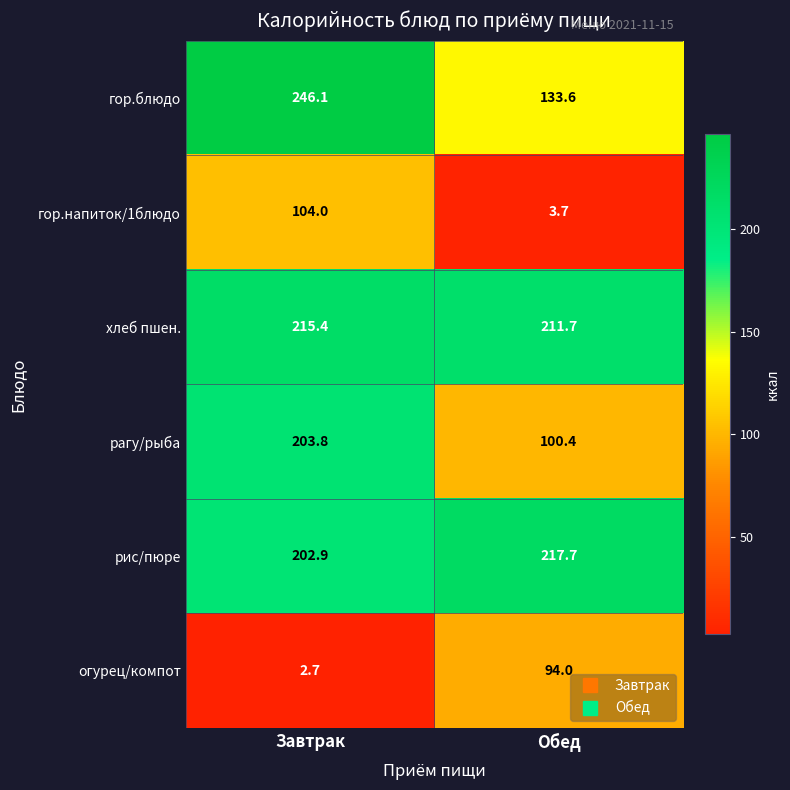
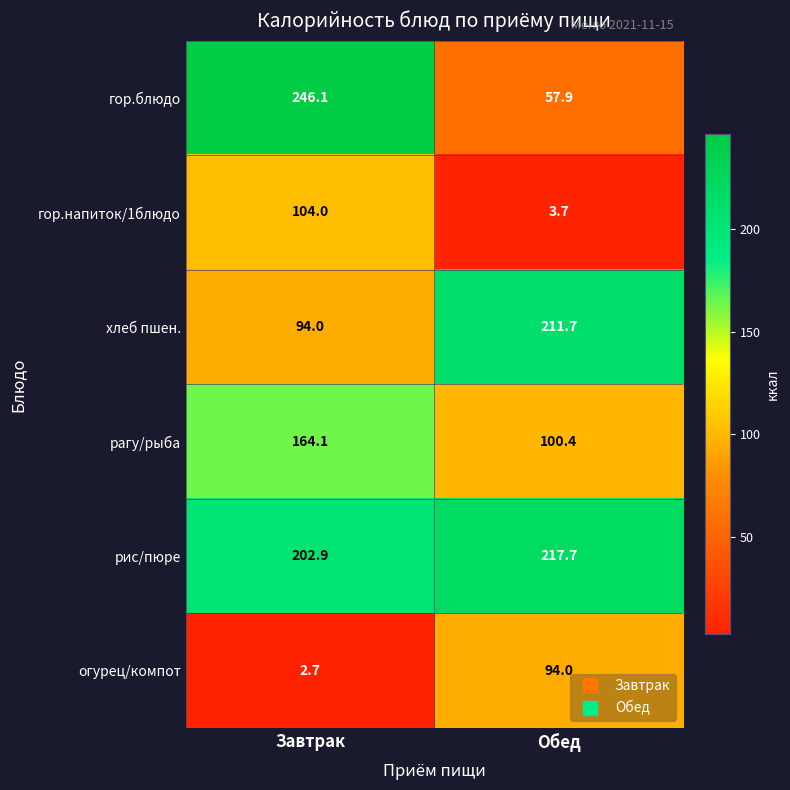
гор.блюдо, Обед: 133.6 -> 57.9
хлеб пшен., Завтрак: 215.4 -> 94.0
рагу/рыба, Завтрак: 203.8 -> 164.1
